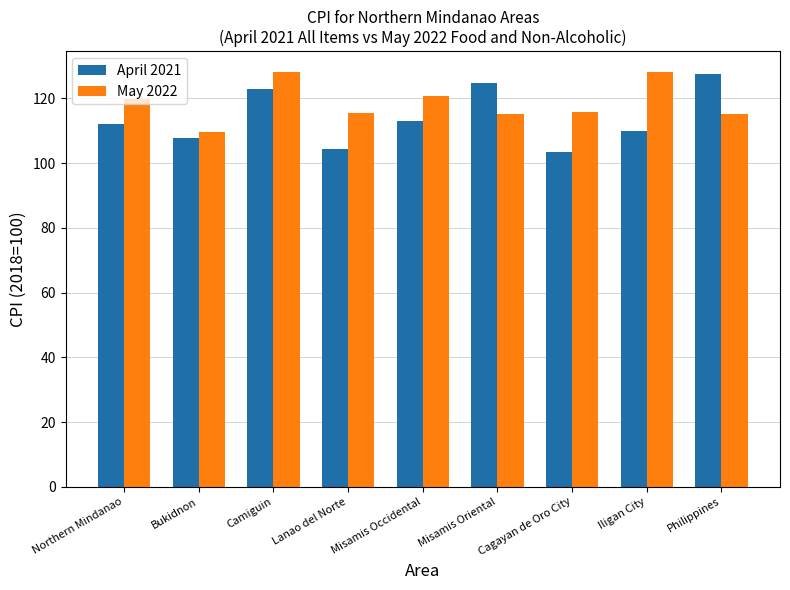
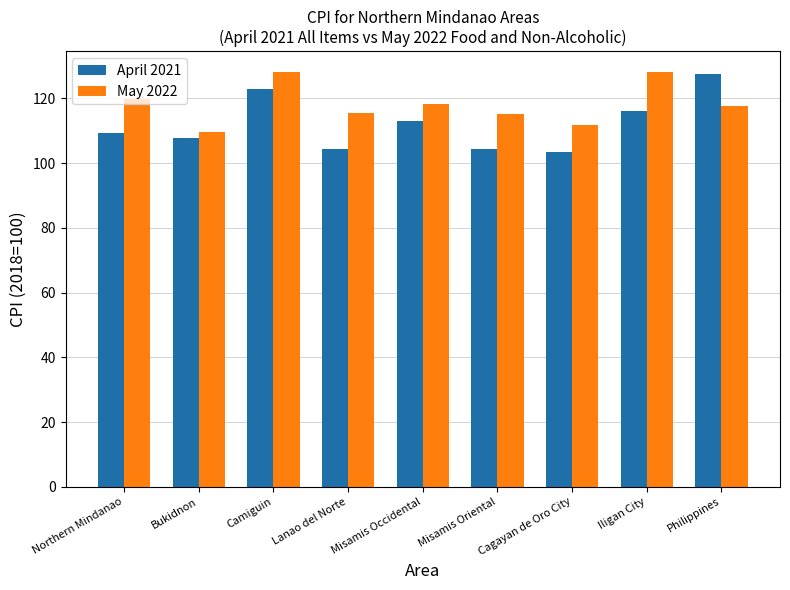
April 2021, Northern Mindanao: 112 -> 109
May 2022, Misamis Occidental: 121 -> 118
April 2021, Misamis Oriental: 125 -> 105
May 2022, Cagayan de Oro City: 116 -> 112
April 2021, Iligan City: 110 -> 116
May 2022, Philippines: 115 -> 118
